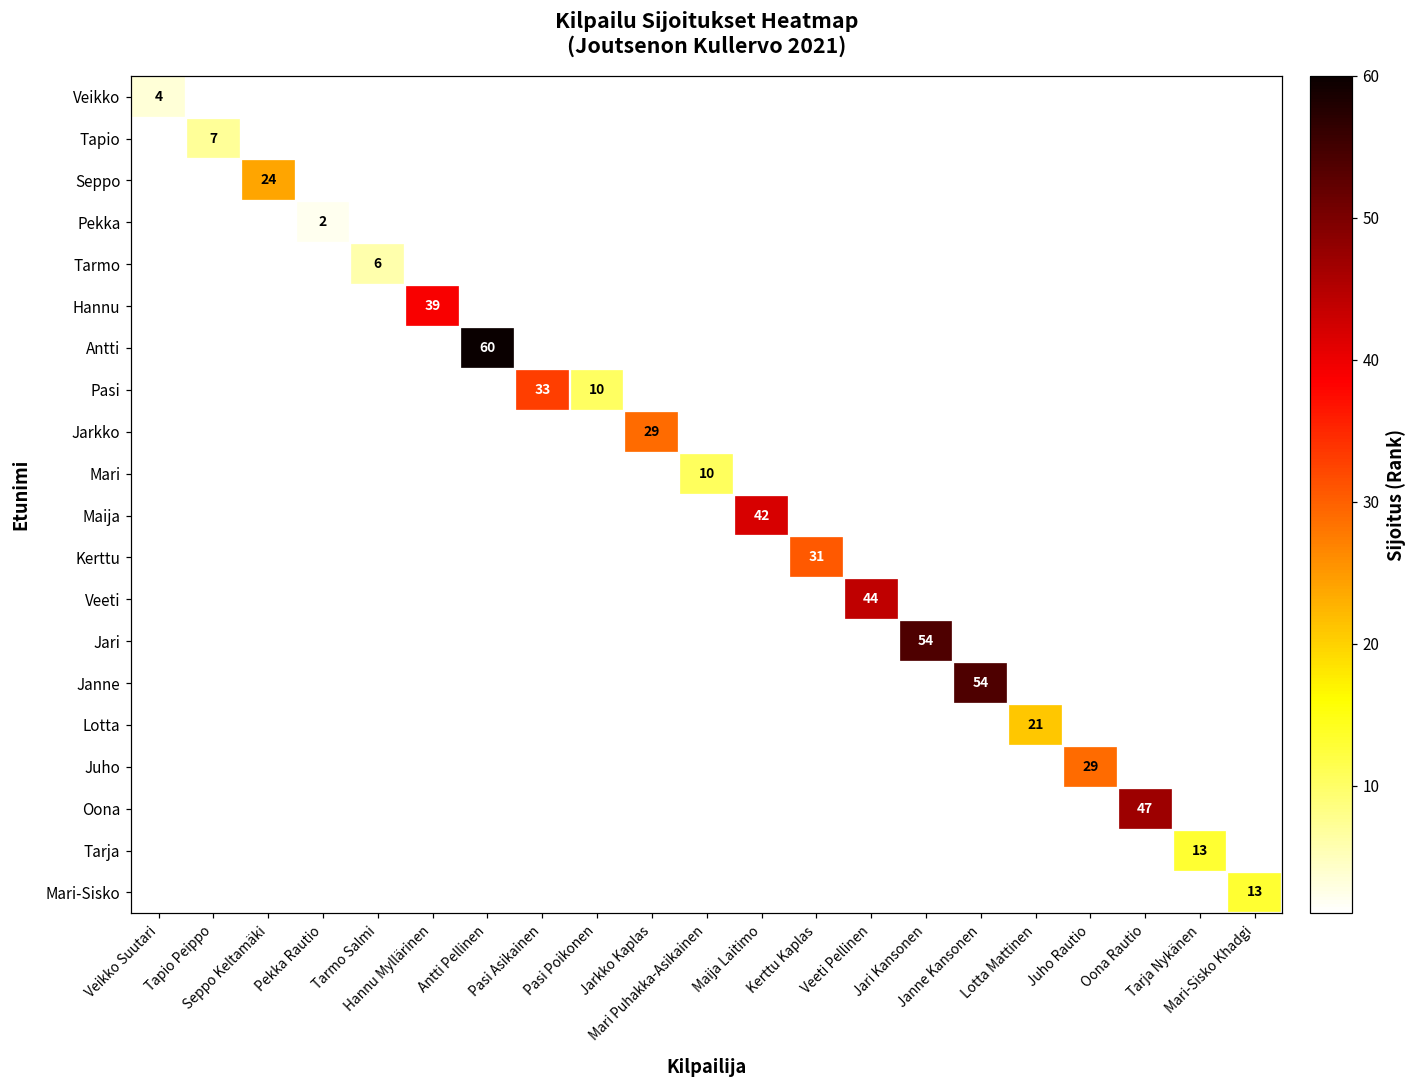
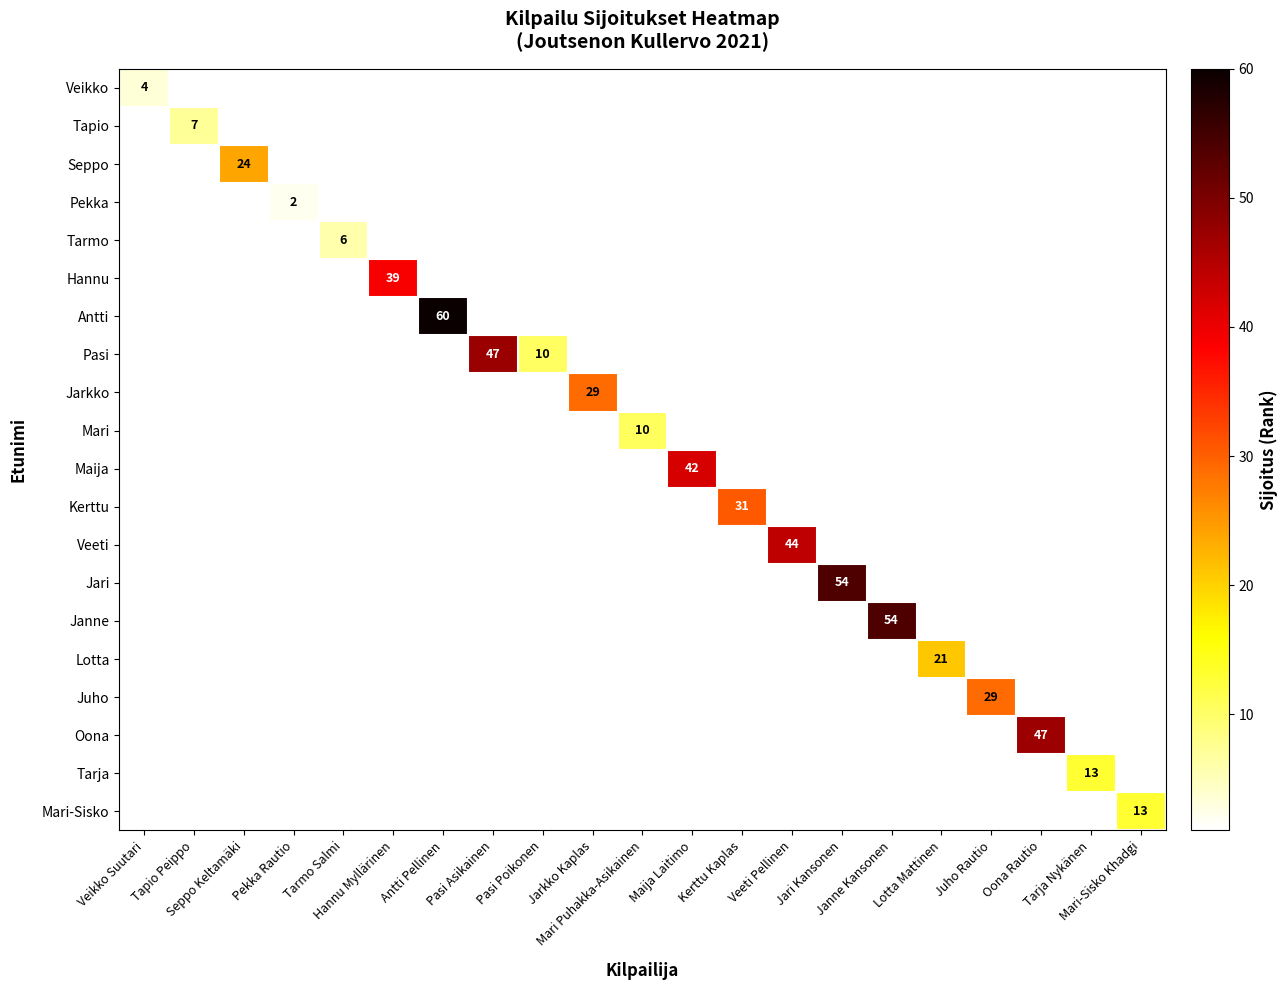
Pasi, Pasi Asikainen: 33 -> 47
